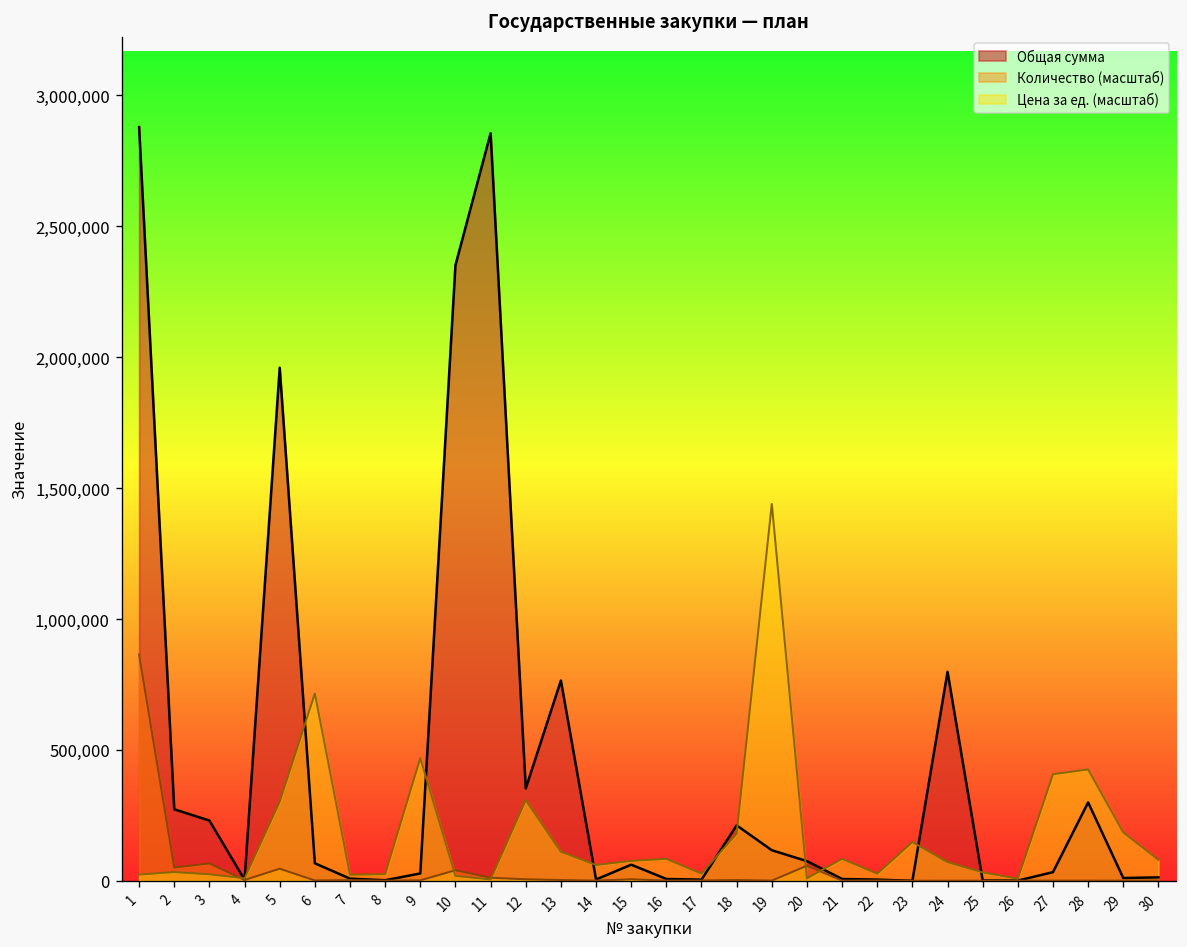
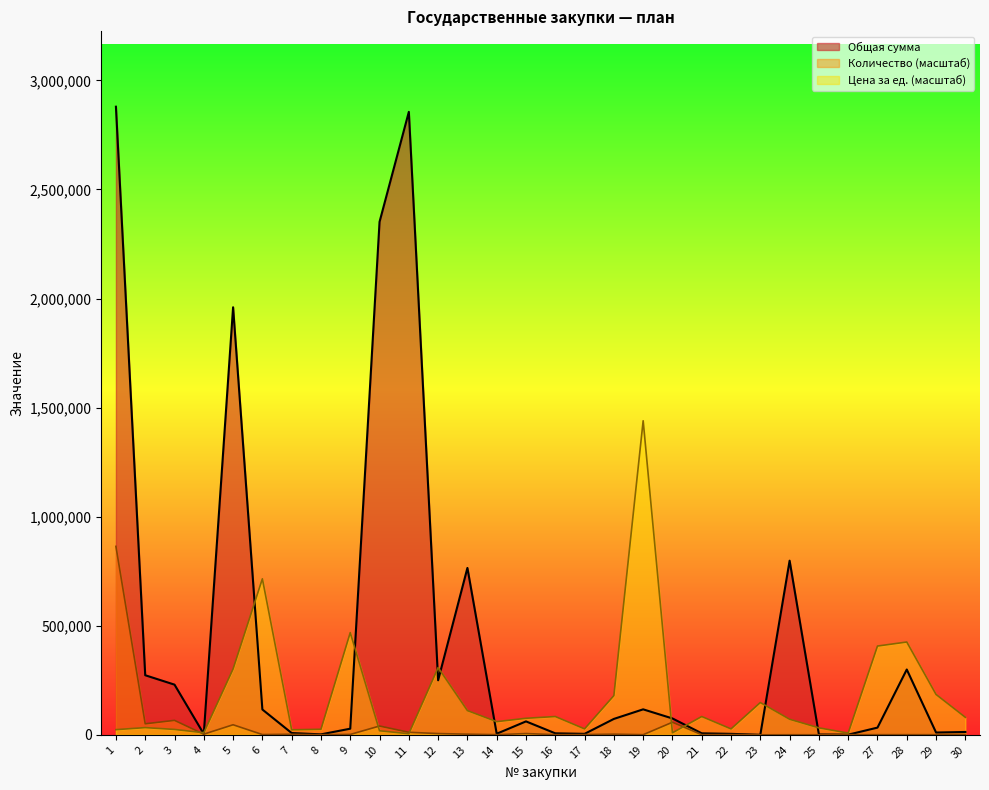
Общая сумма, 6: 70,000 -> 120,000
Общая сумма, 12: 350,000 -> 250,000
Общая сумма, 18: 210,000 -> 70,000
